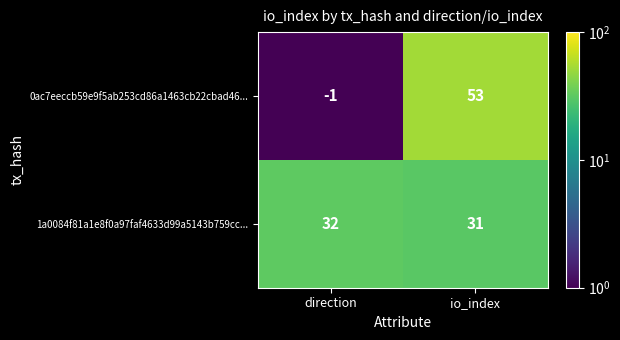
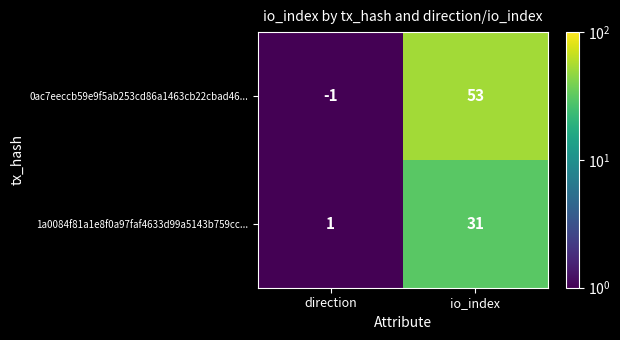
1a0084f81a1e8f0a97faf4633d99a5143b759cc..., direction: 32 -> 1
